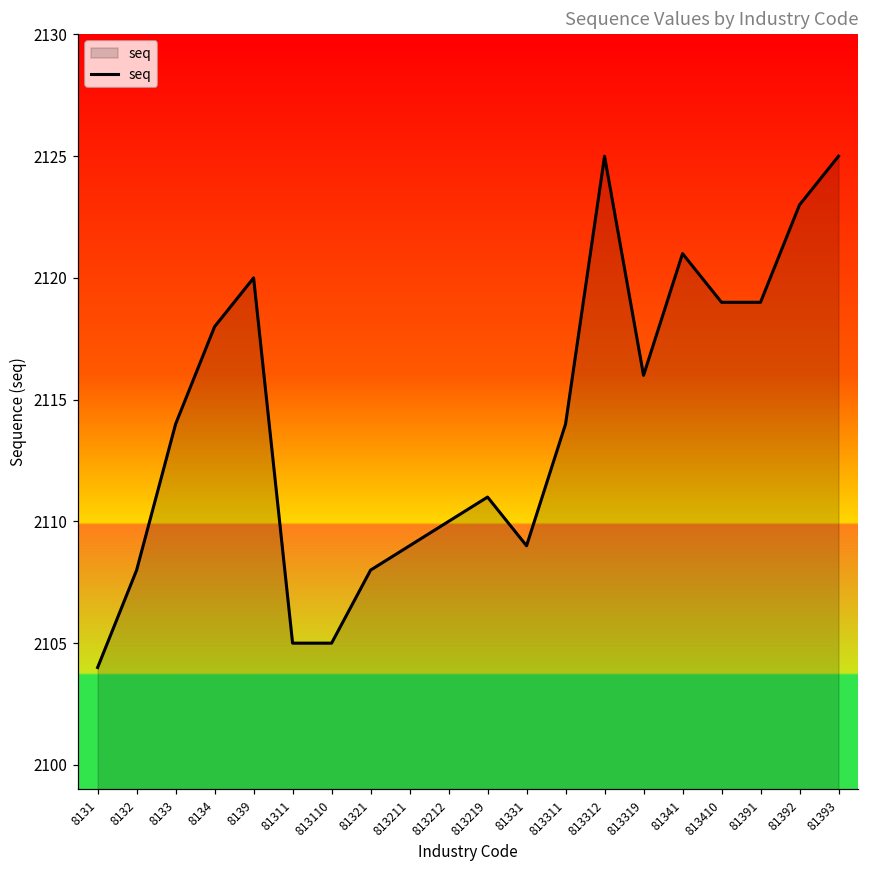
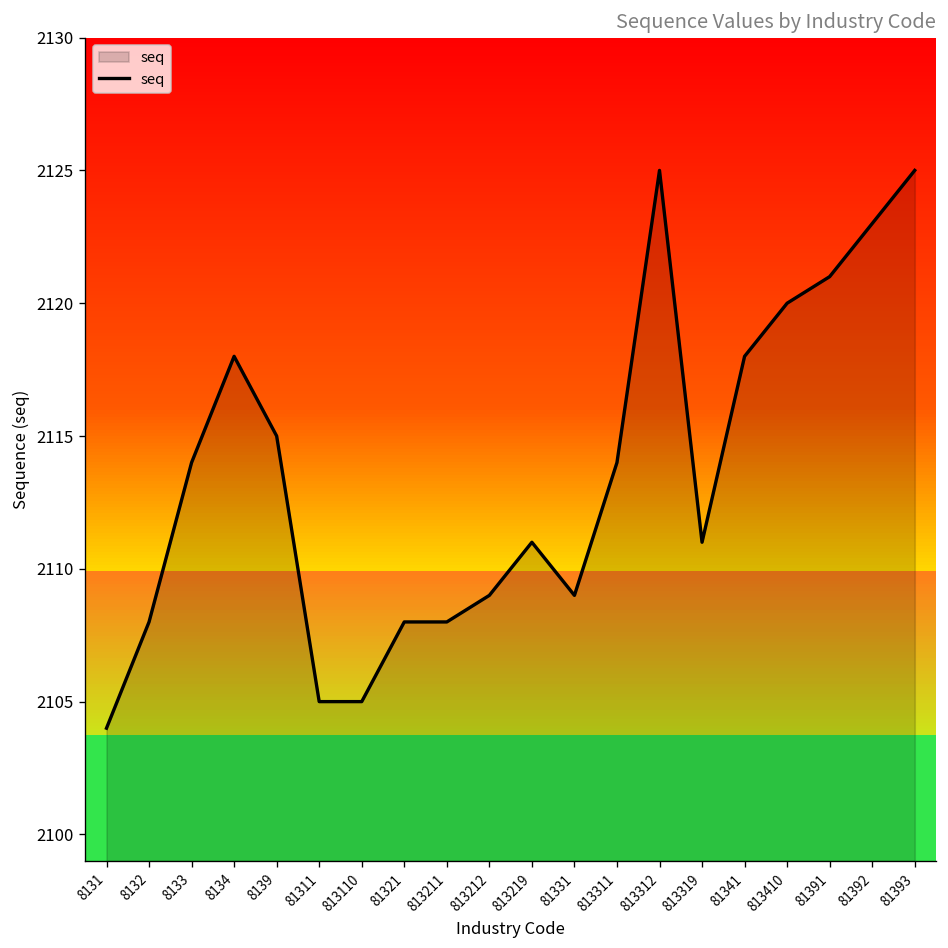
8139: 2120 -> 2115
813211: 2109 -> 2108
813212: 2110 -> 2109
813319: 2116 -> 2111
81341: 2121 -> 2118
813410: 2119 -> 2120
81391: 2119 -> 2121
